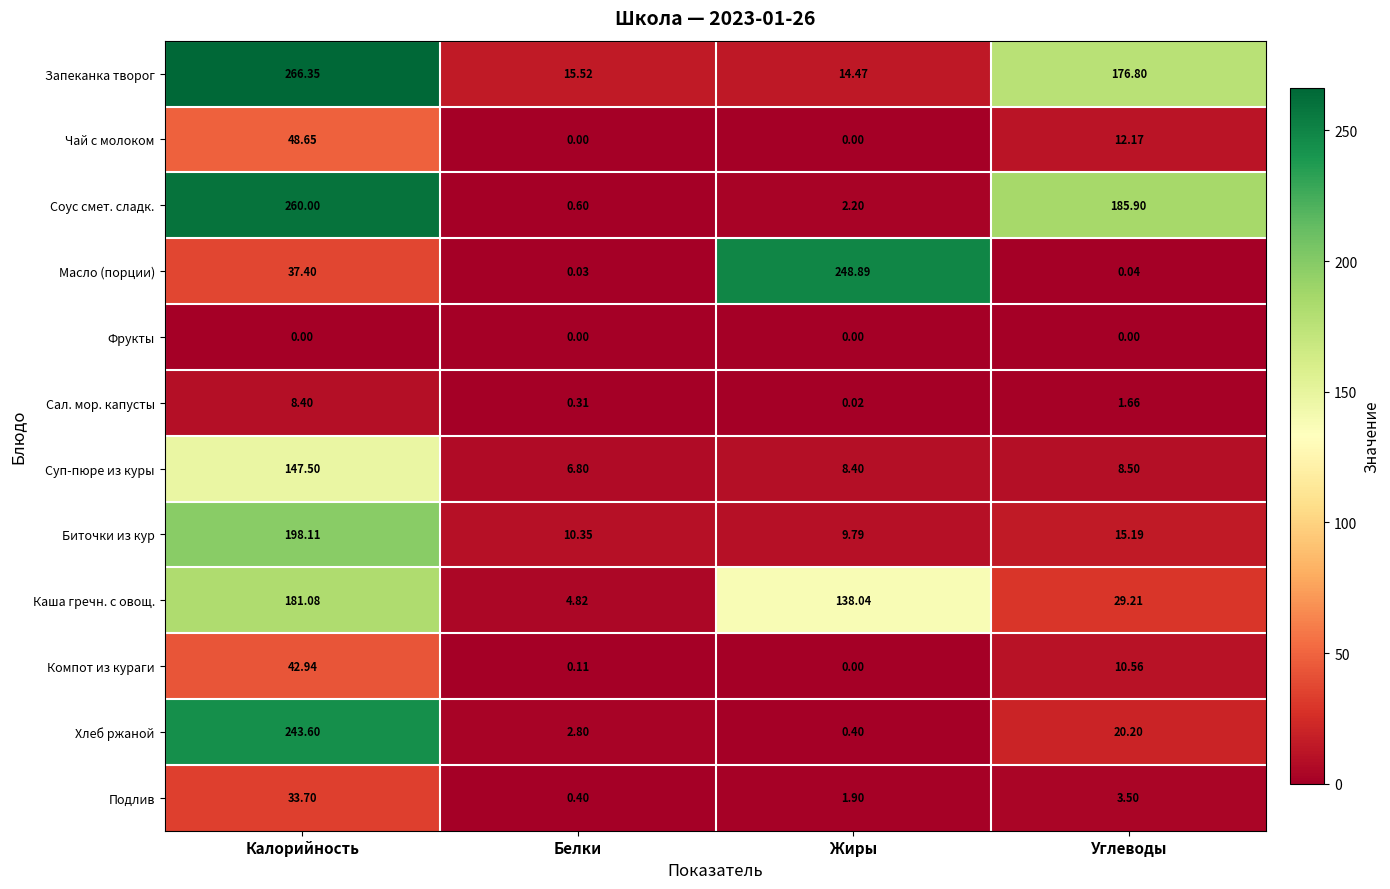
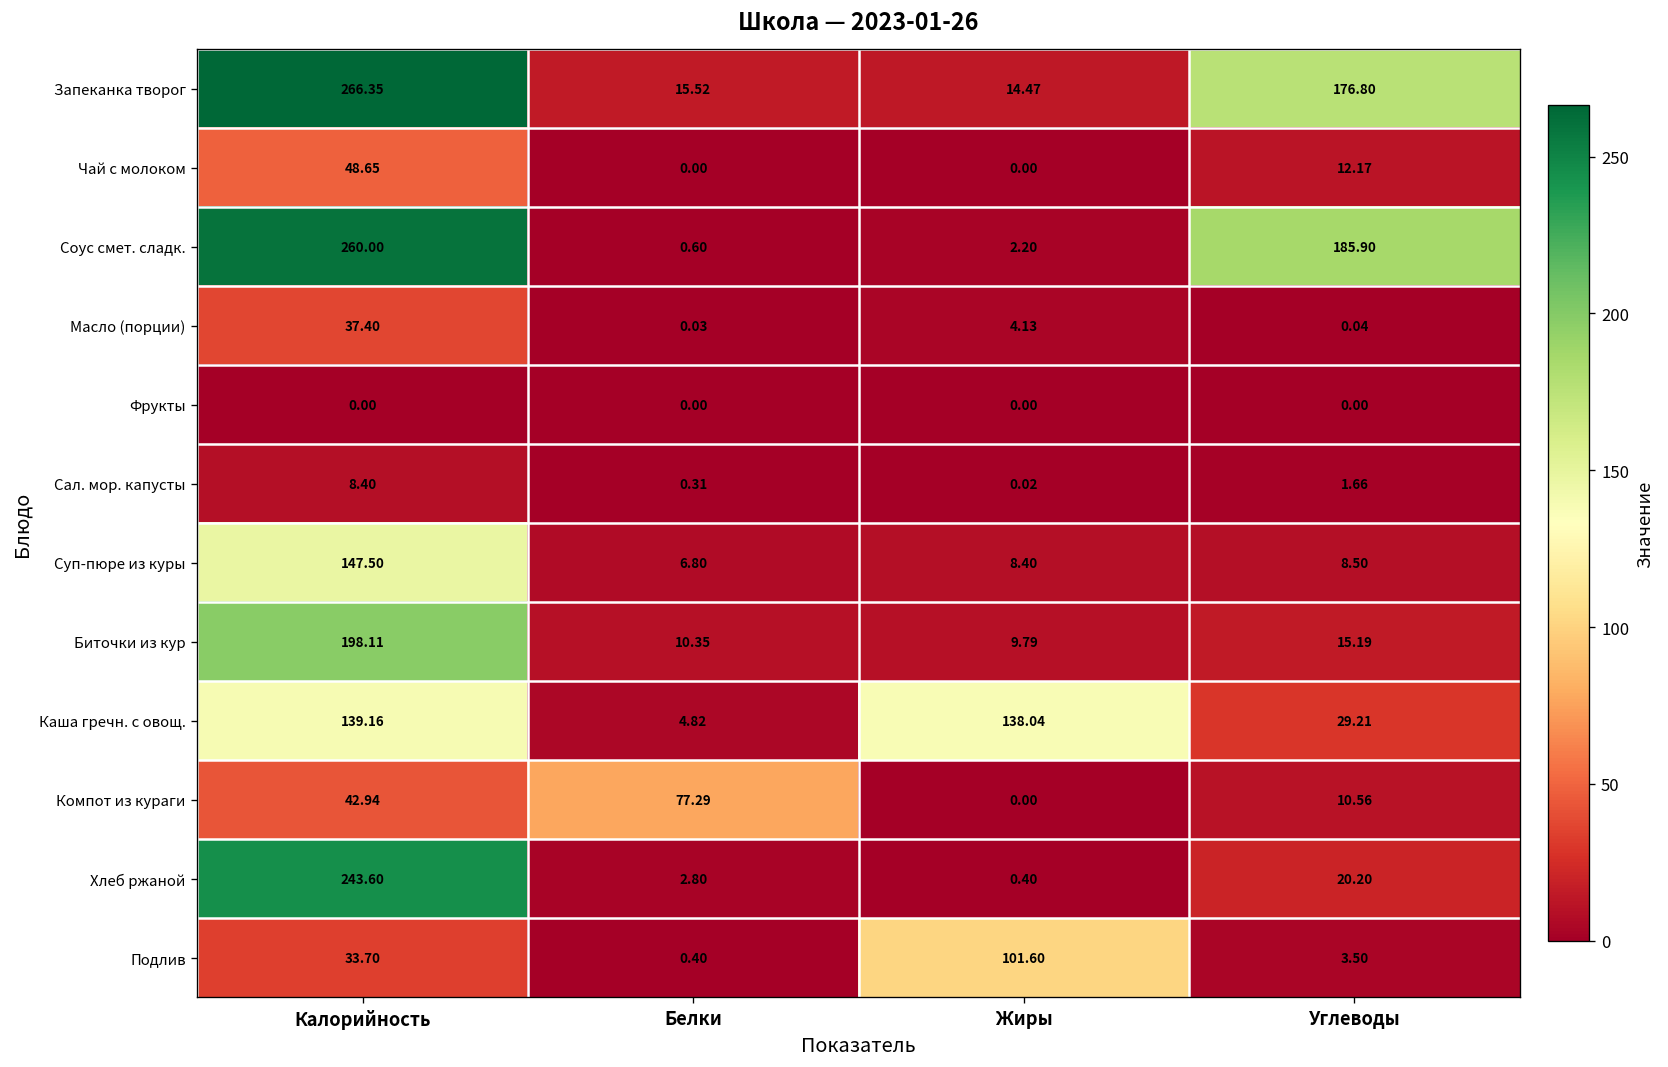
Масло (порции), Жиры: 248.89 -> 4.13
Каша гречн. с овощ., Калорийность: 181.08 -> 139.16
Компот из кураги, Белки: 0.11 -> 77.29
Подлив, Жиры: 1.90 -> 101.60
